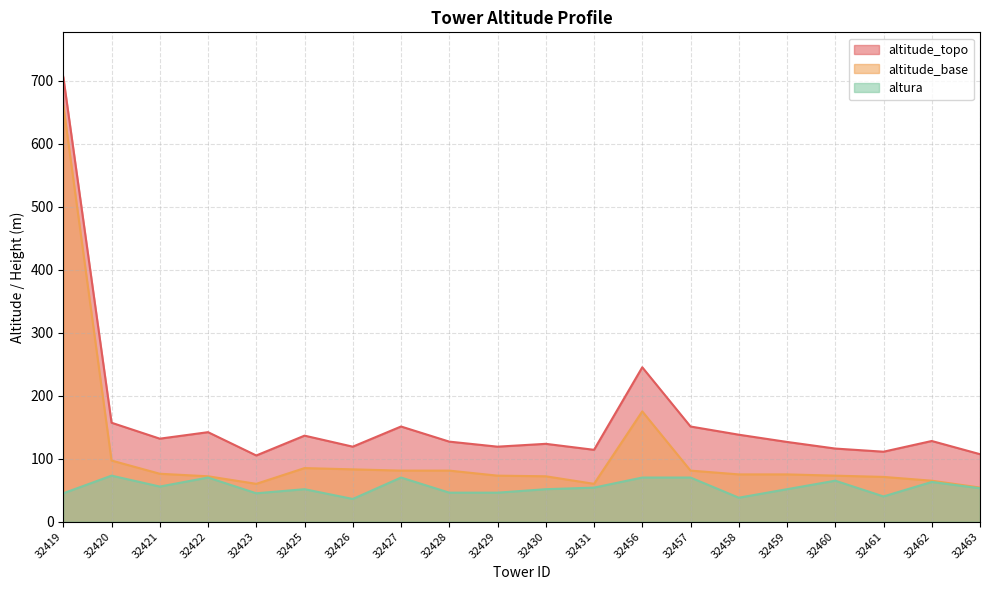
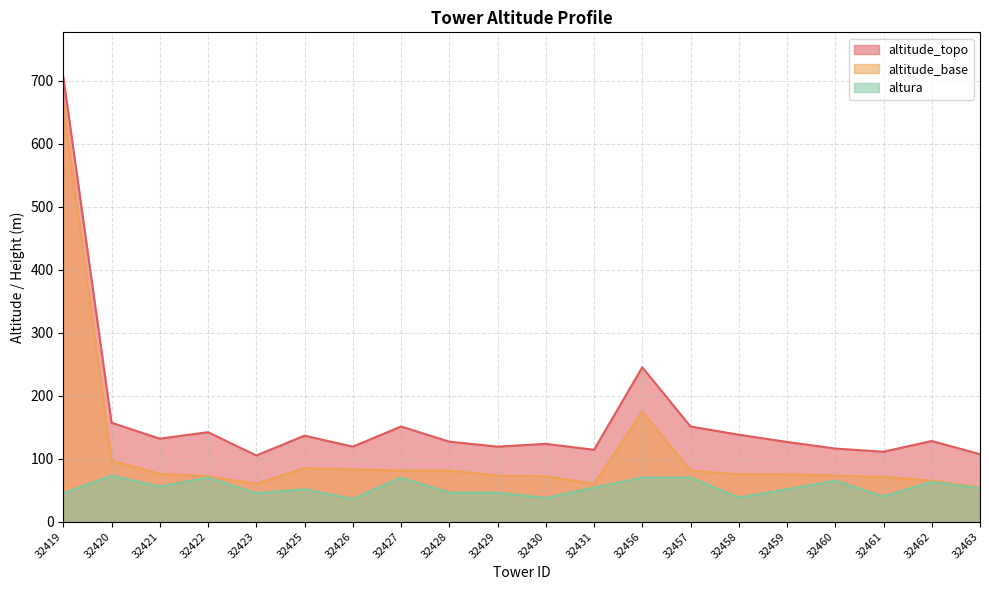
altura, 32430: 50 -> 40
